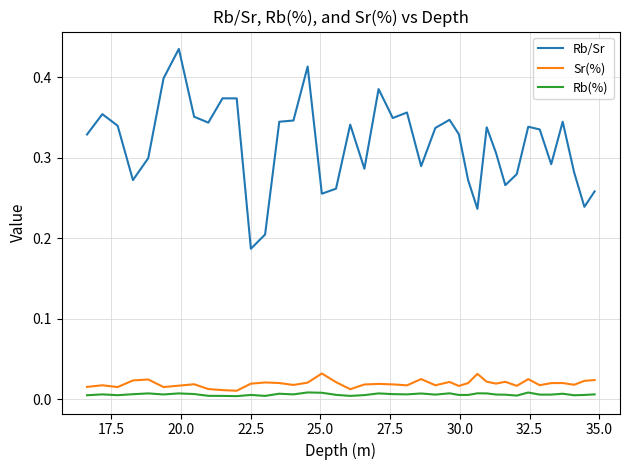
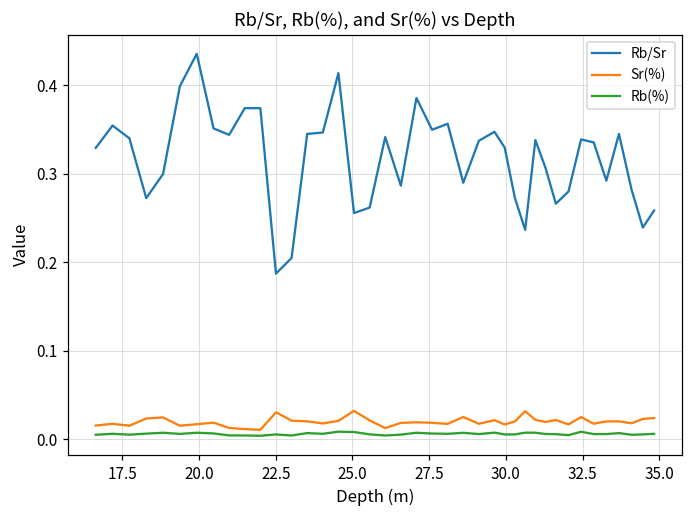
Sr(%), 22.5: 0.02 -> 0.03
